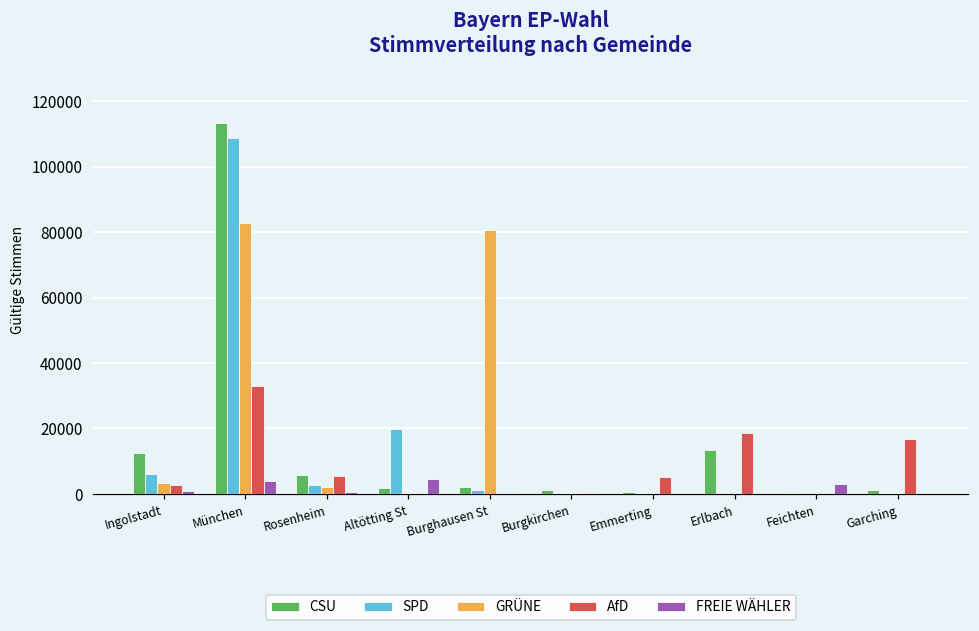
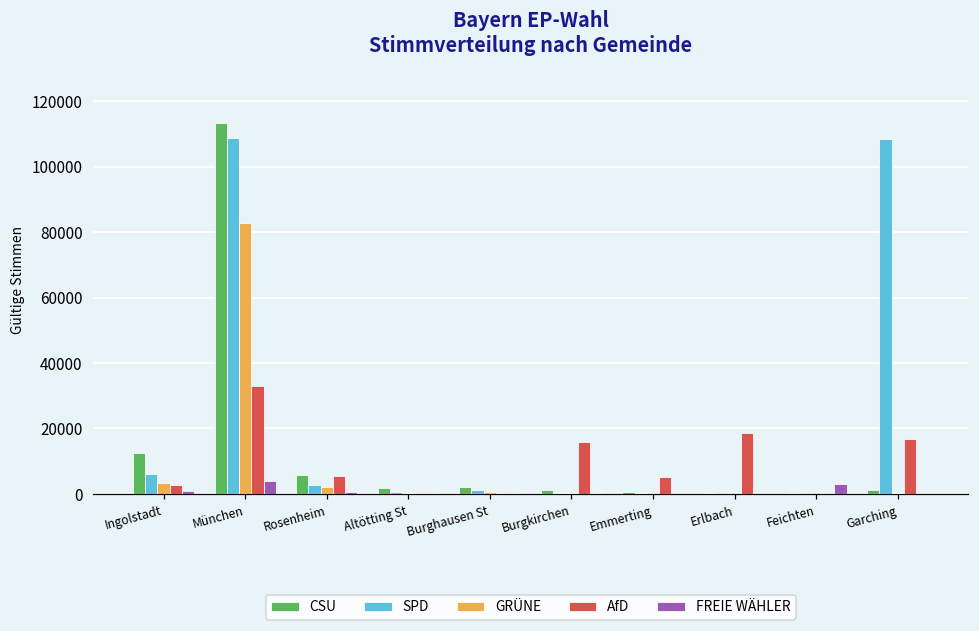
SPD, Altötting St: 20000 -> 0
FREIE WÄHLER, Altötting St: 5000 -> 0
GRÜNE, Burghausen St: 81000 -> 1000
AfD, Burgkirchen: 0 -> 16000
CSU, Erlbach: 13000 -> 0
SPD, Garching: 0 -> 108000
